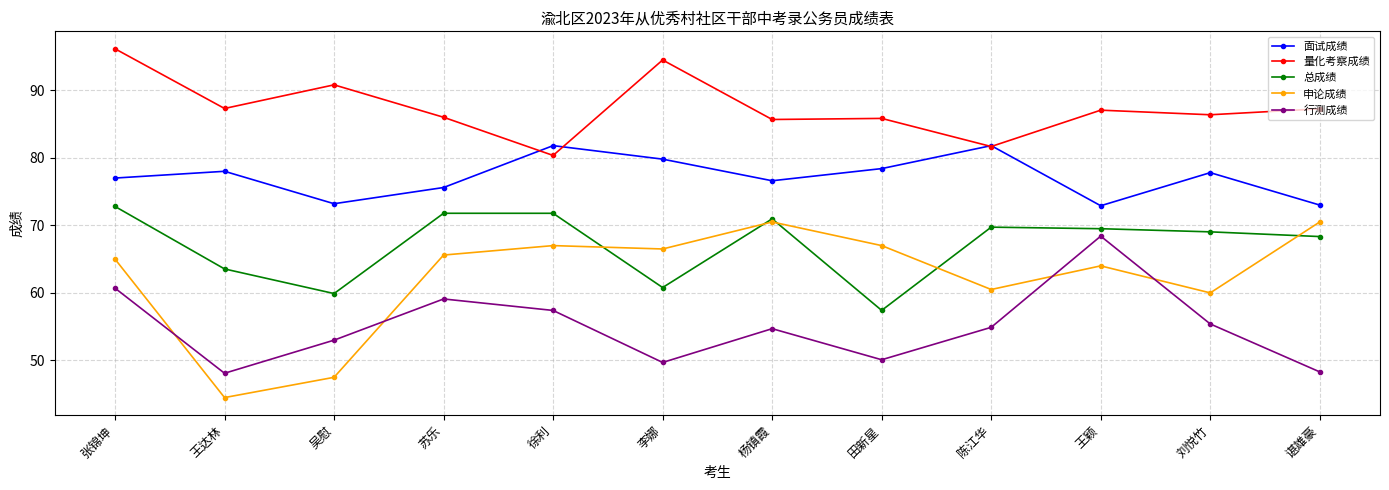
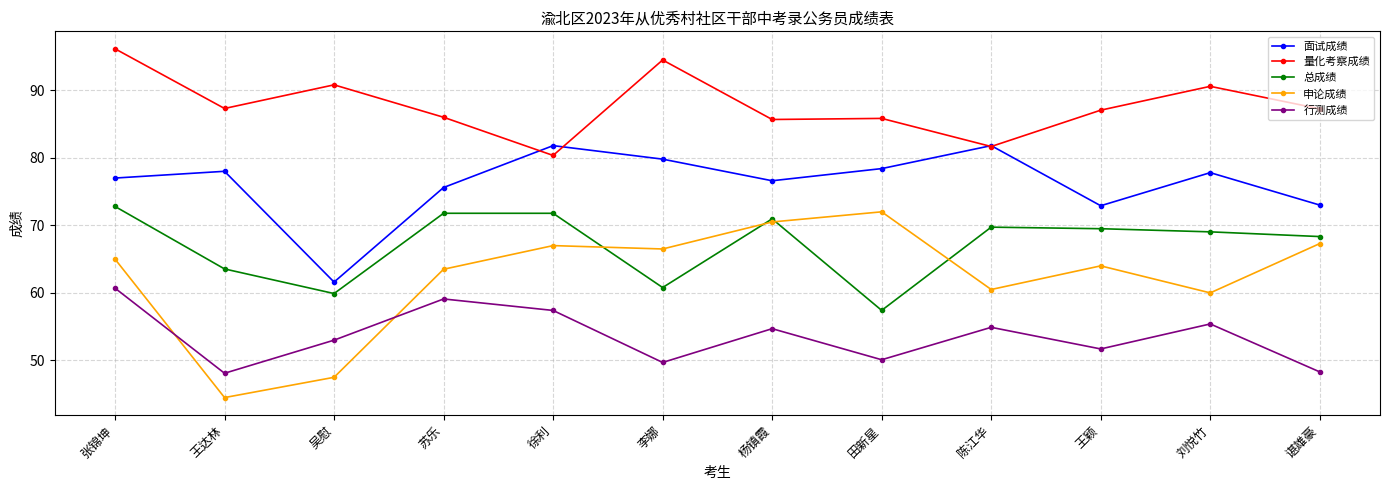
面试成绩, 吴慰: 73 -> 62
申论成绩, 苏乐: 66 -> 64
申论成绩, 田新星: 67 -> 72
行测成绩, 王颖: 68 -> 52
量化考察成绩, 刘悦竹: 86 -> 91
申论成绩, 谌雄豪: 71 -> 67
